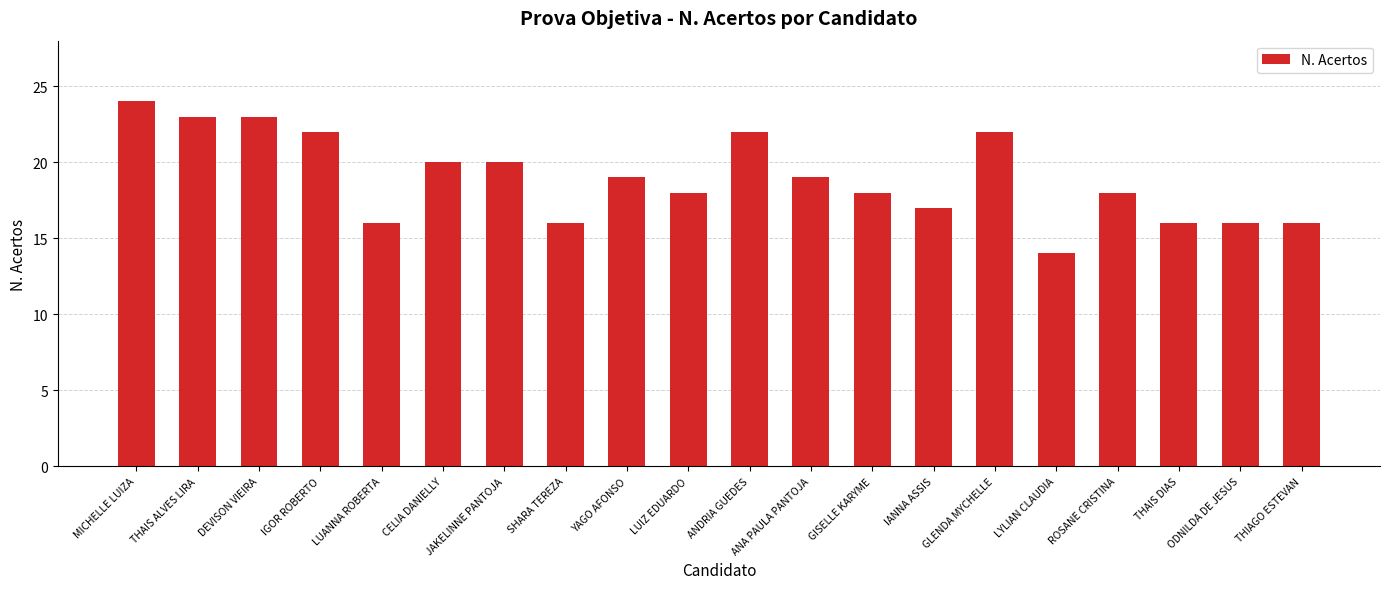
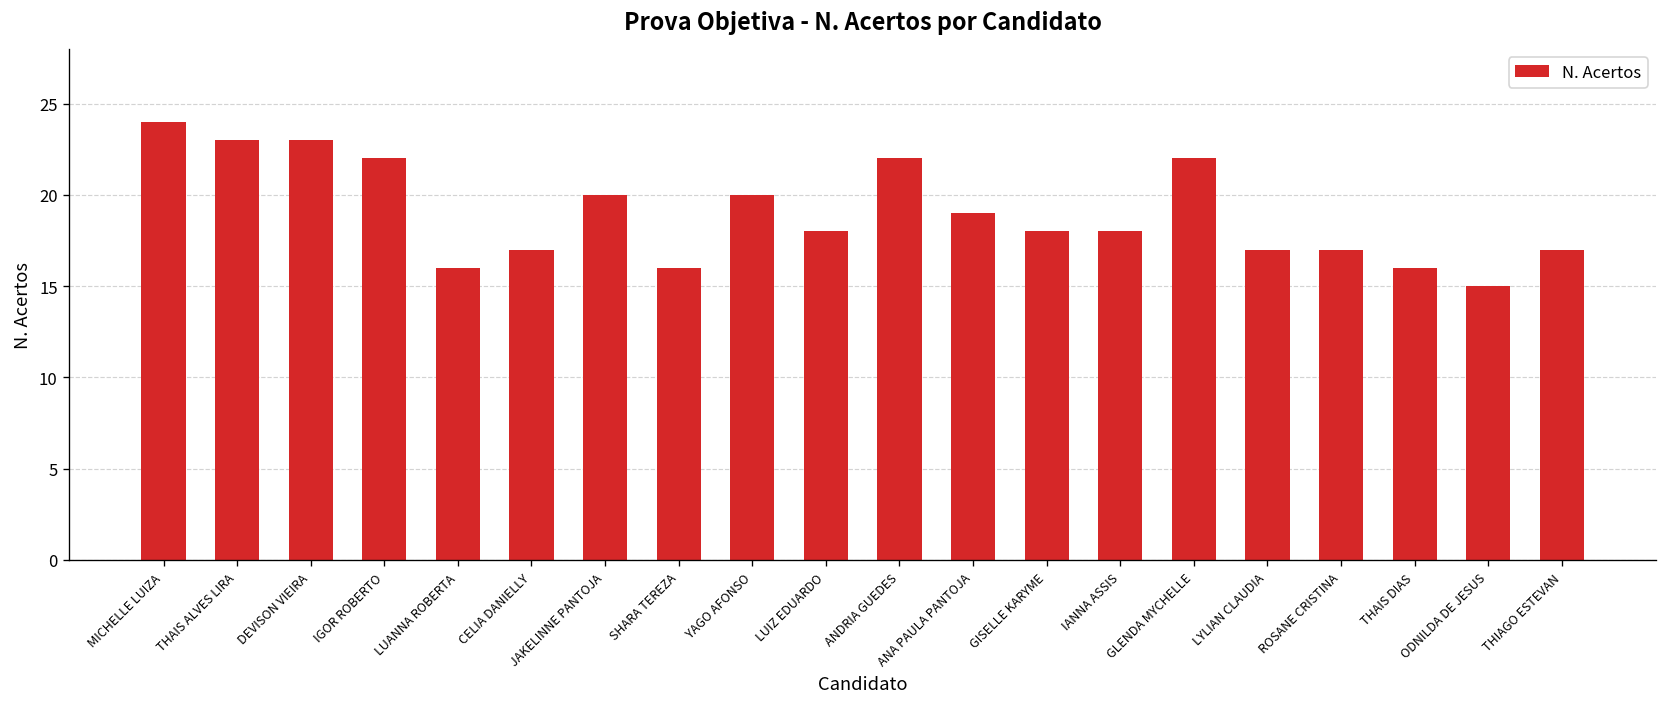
CELIA DANIELLY: 20 -> 17
YAGO AFONSO: 19 -> 20
IANNA ASSIS: 17 -> 18
LYLIAN CLAUDIA: 14 -> 17
ROSANE CRISTINA: 18 -> 17
ODNILDA DE JESUS: 16 -> 15
THIAGO ESTEVAN: 16 -> 17
